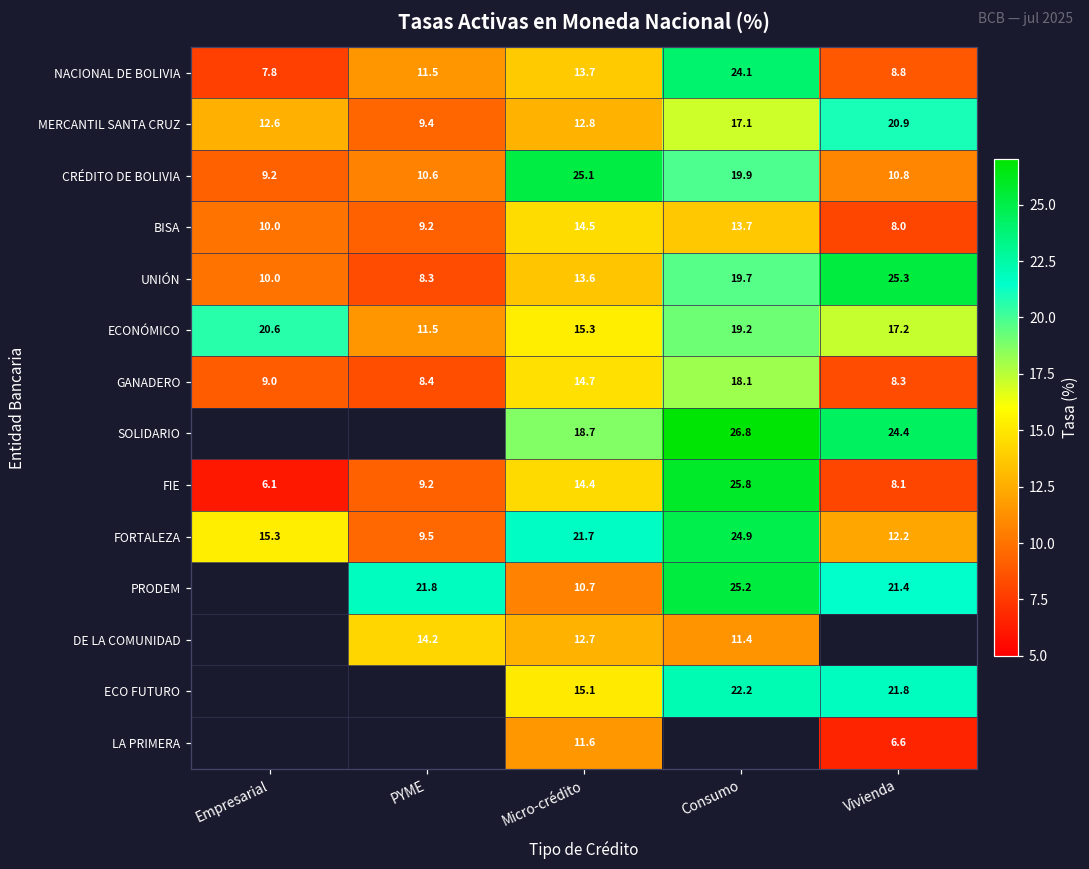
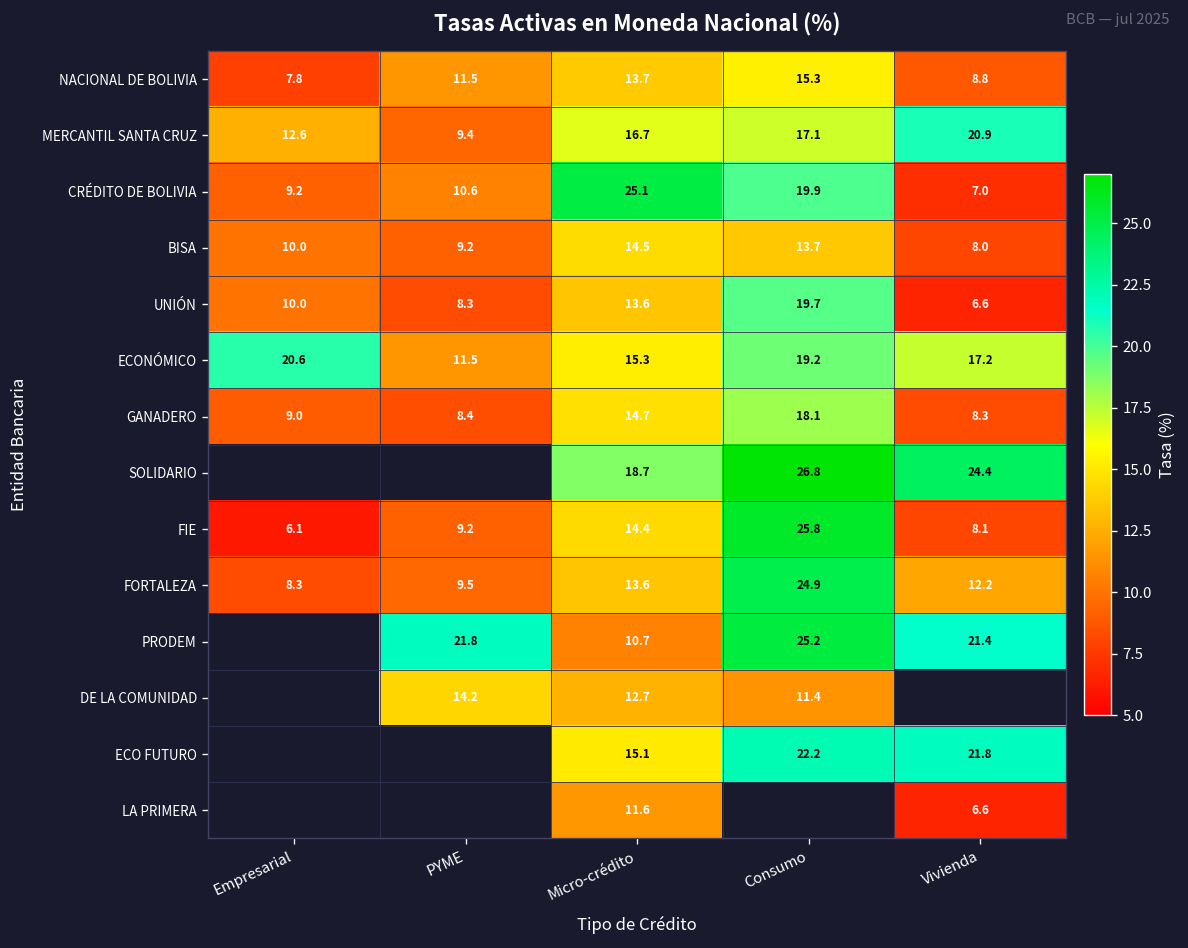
NACIONAL DE BOLIVIA, Consumo: 24.1 -> 15.3
MERCANTIL SANTA CRUZ, Micro-crédito: 12.8 -> 16.7
CRÉDITO DE BOLIVIA, Vivienda: 10.8 -> 7.0
UNIÓN, Vivienda: 25.3 -> 6.6
FORTALEZA, Empresarial: 15.3 -> 8.3
FORTALEZA, Micro-crédito: 21.7 -> 13.6
